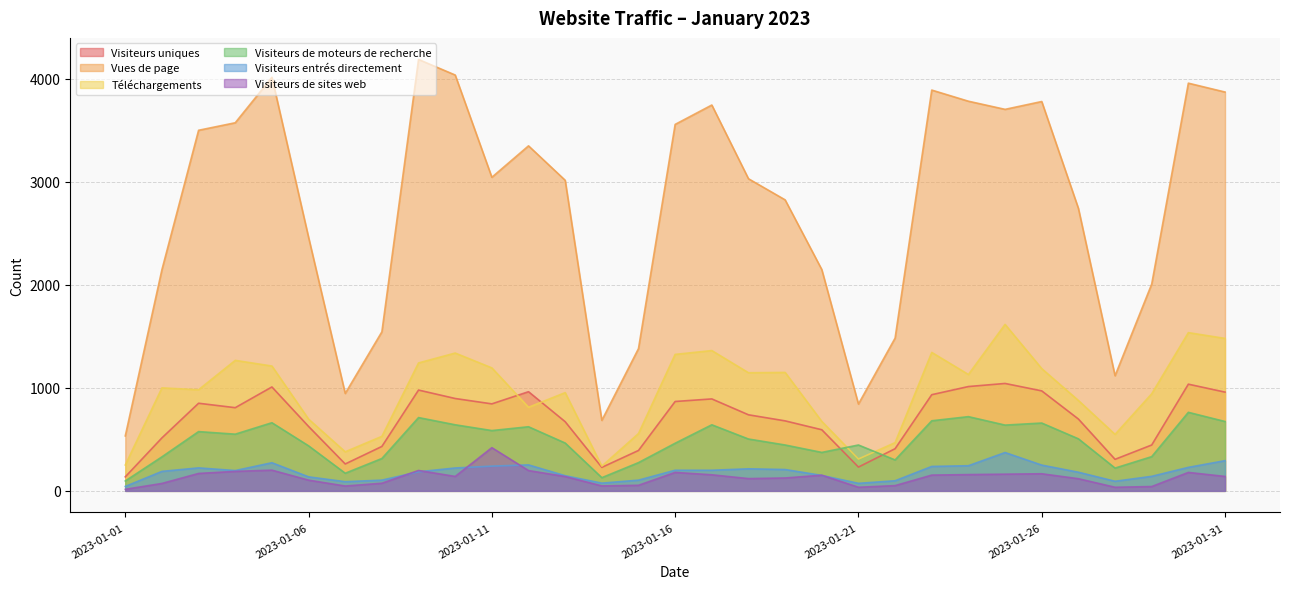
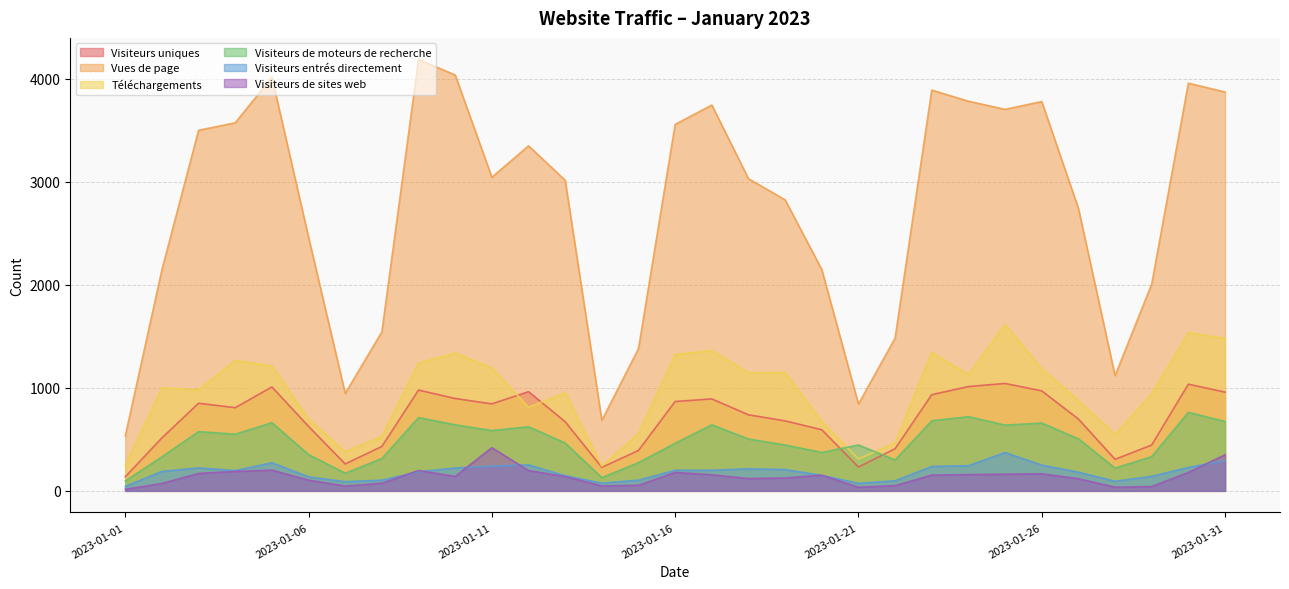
Visiteurs de moteurs de recherche, 2023-01-06: 440 -> 350
Visiteurs de sites web, 2023-01-31: 140 -> 350
